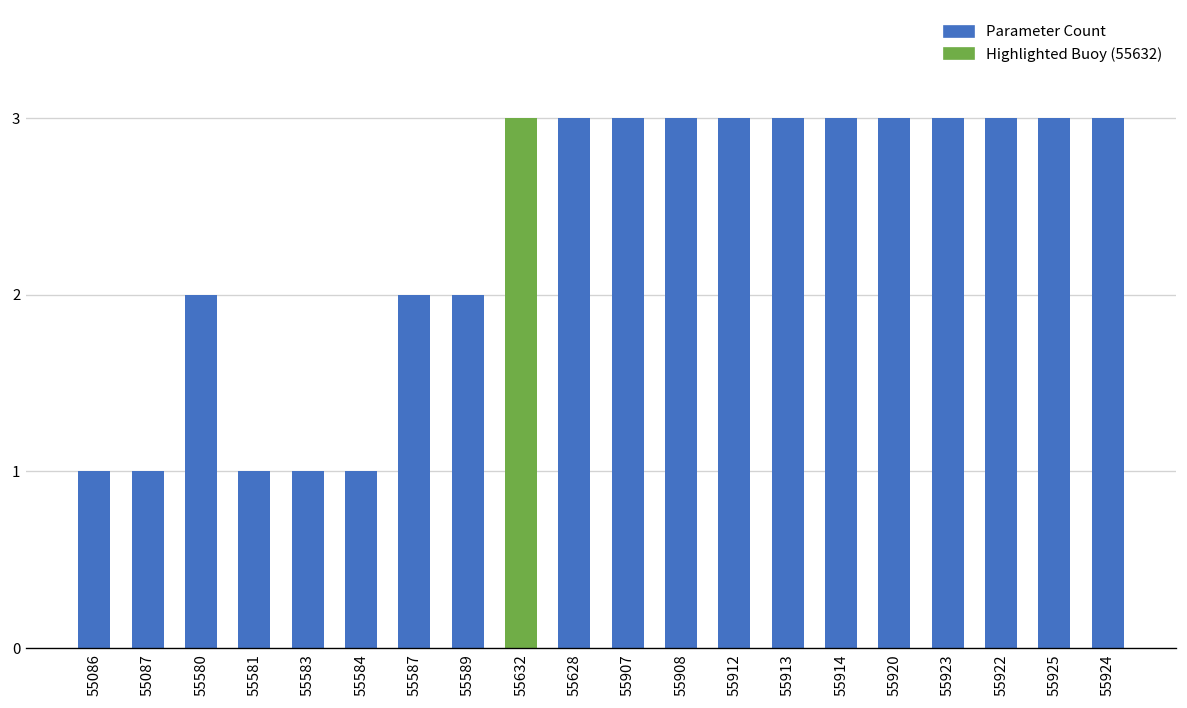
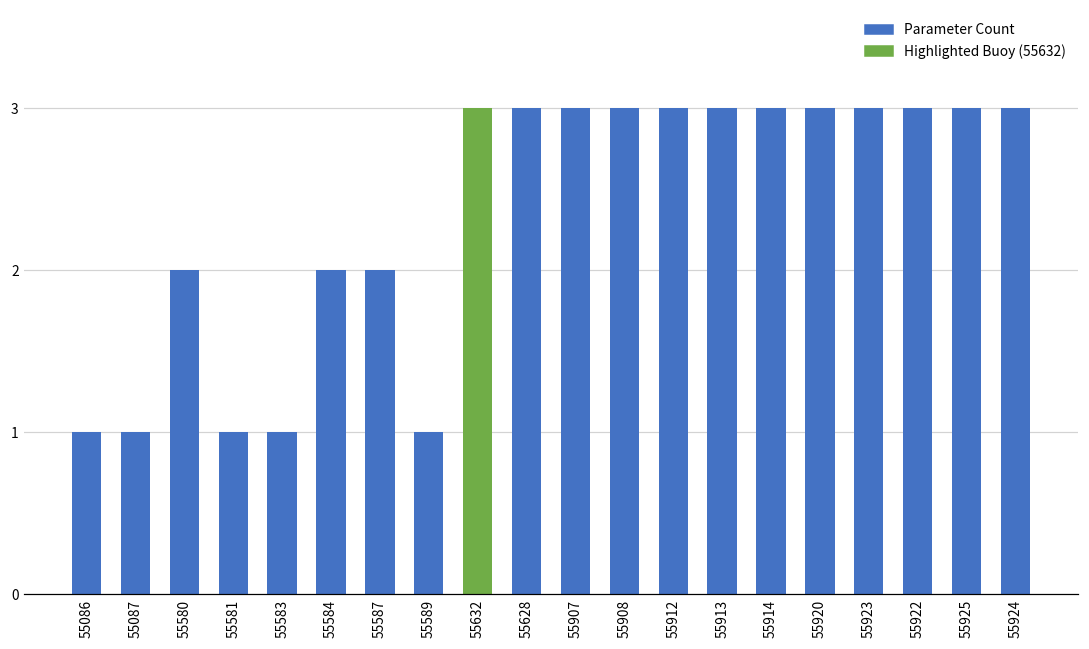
55584: 1 -> 2
55589: 2 -> 1
